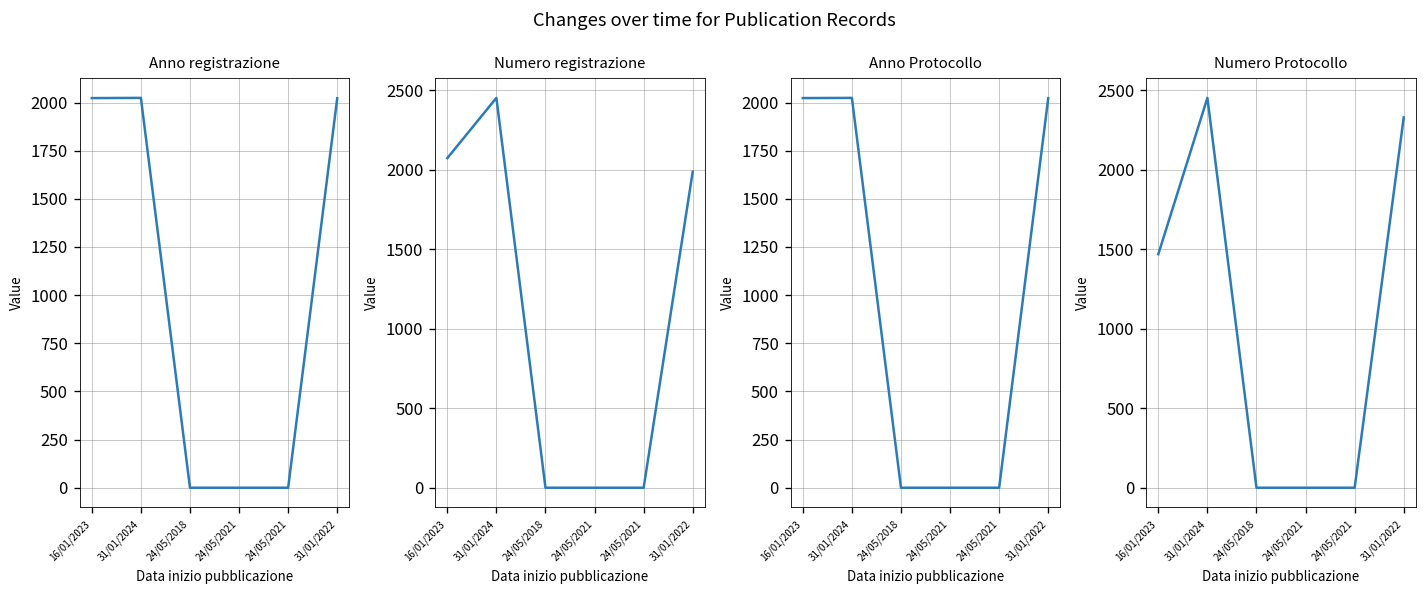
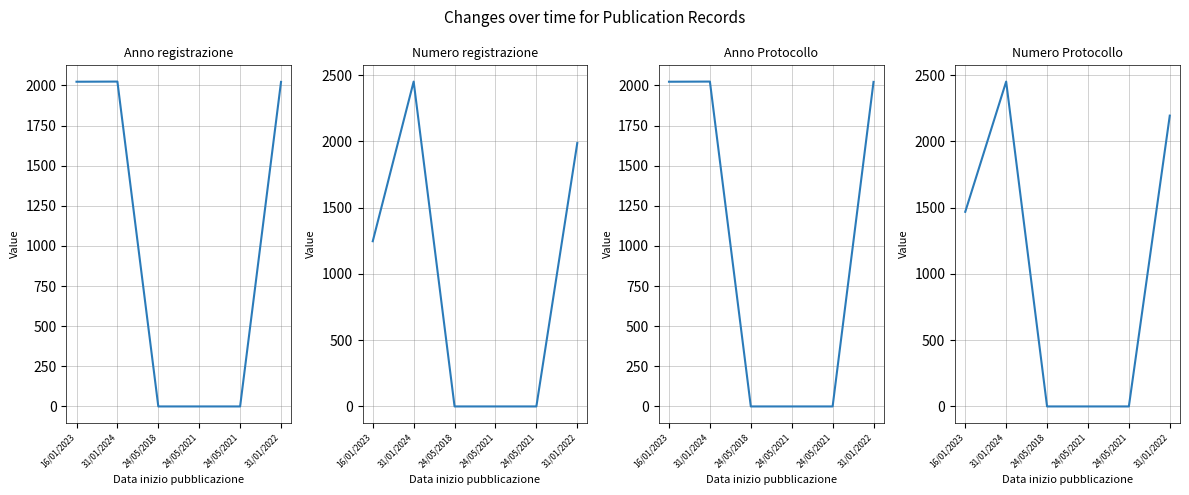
Numero registrazione, 16/01/2023: 2070 -> 1250
Numero Protocollo, 31/01/2022: 2330 -> 2200
